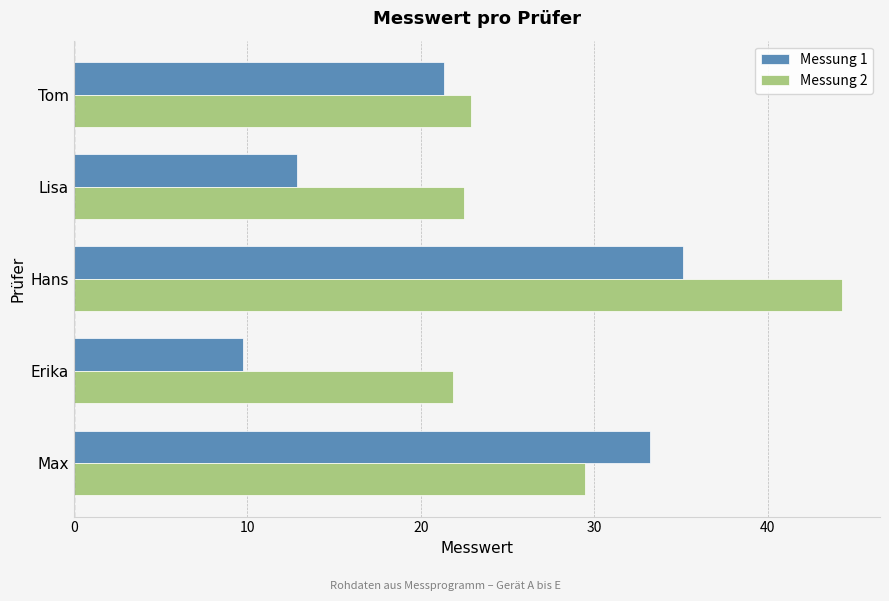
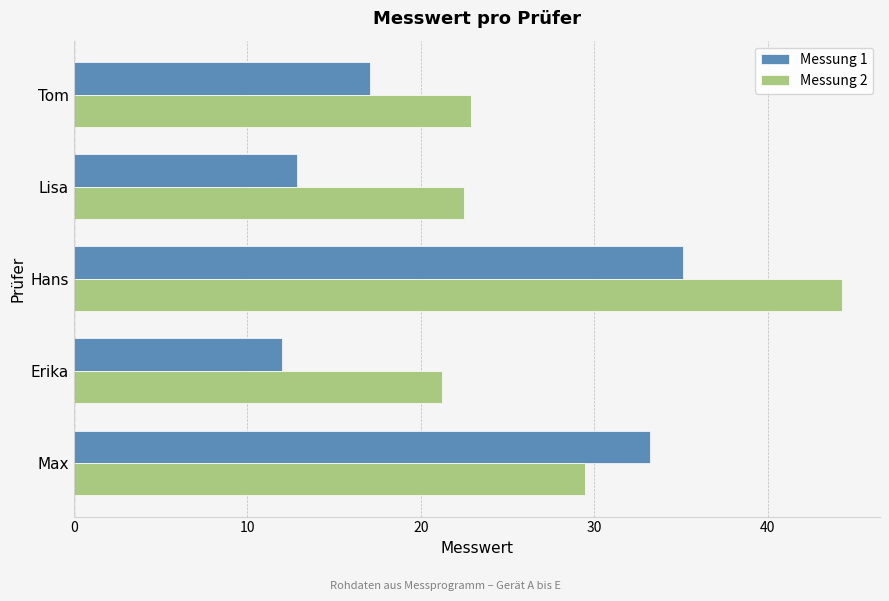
Messung 1, Tom: 21.4 -> 17.1
Messung 1, Erika: 9.7 -> 12.0
Messung 2, Erika: 21.9 -> 21.2
